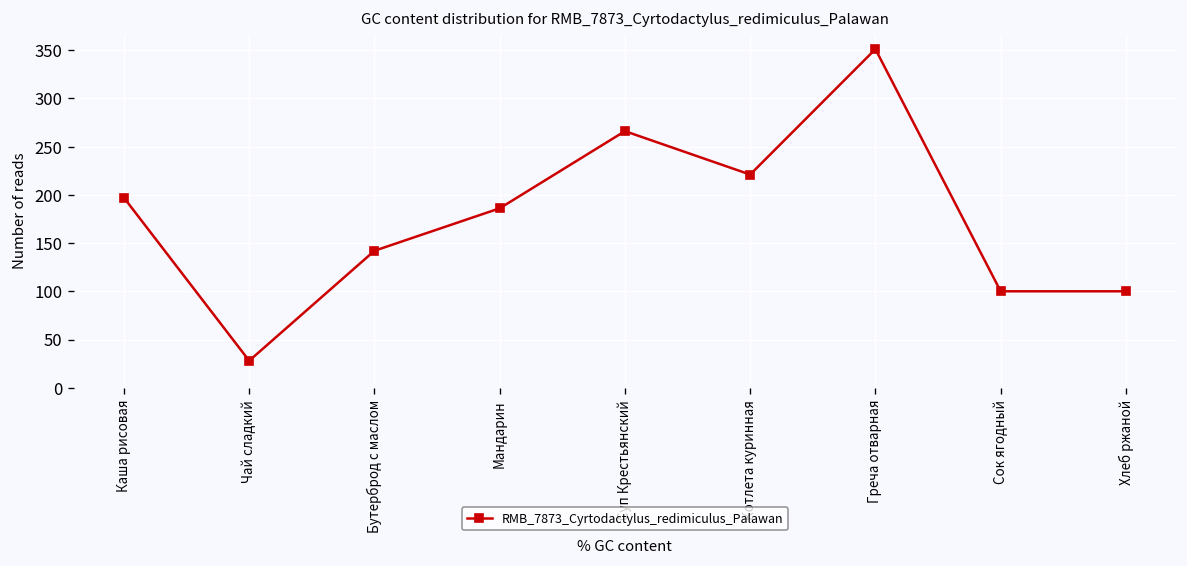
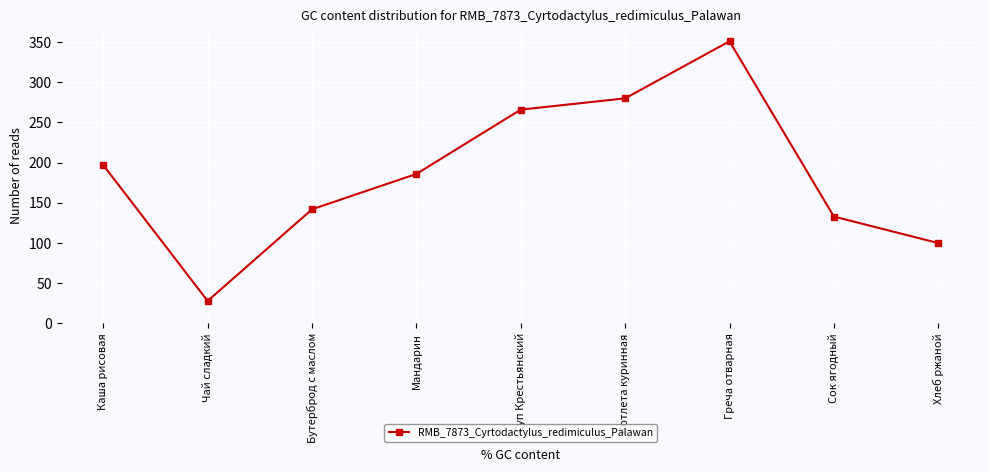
Котлета куринная: 220 -> 280
Сок ягодный: 100 -> 130
